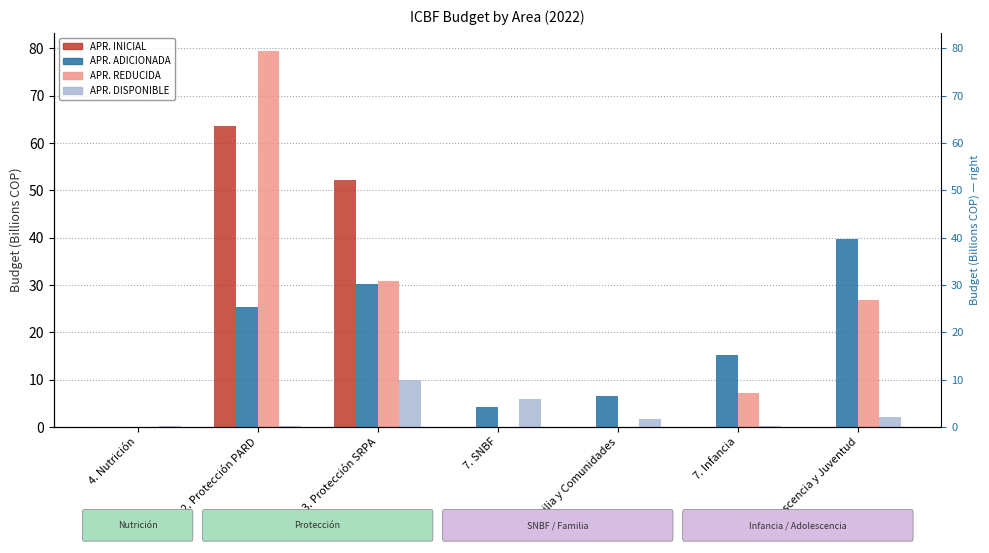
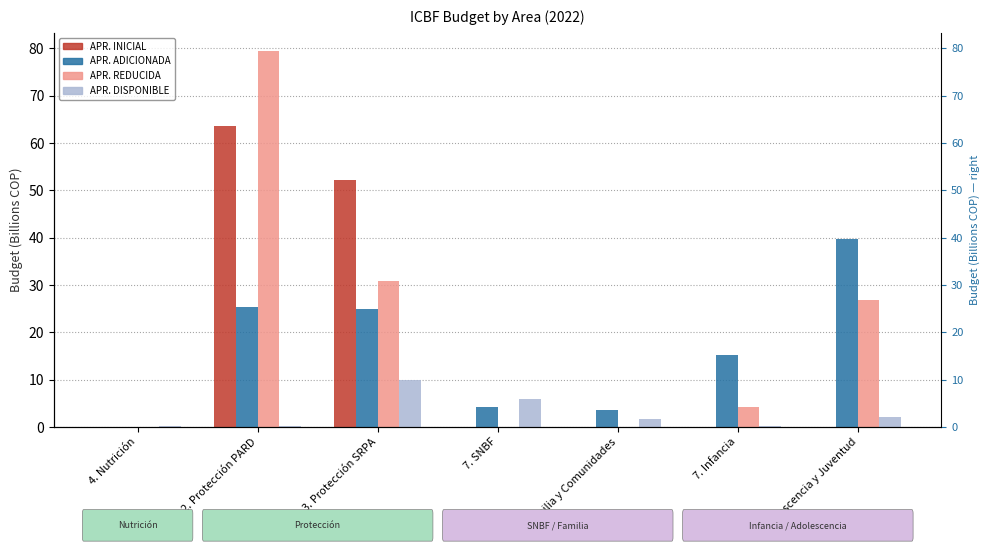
APR. ADICIONADA, 3. Protección SRPA: 30 -> 25
APR. ADICIONADA, 6. Familia y Comunidades: 6 -> 4
APR. REDUCIDA, 7. Infancia: 7 -> 4
